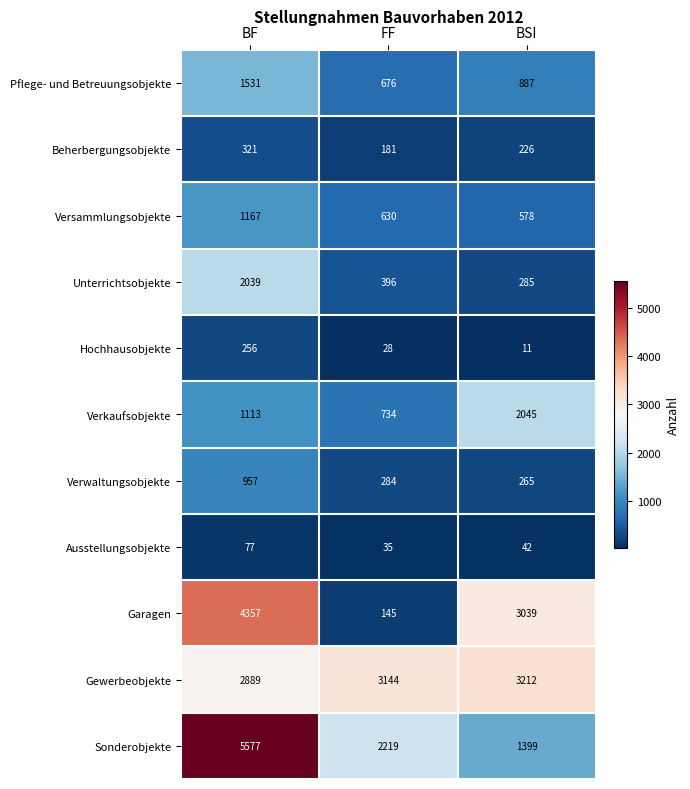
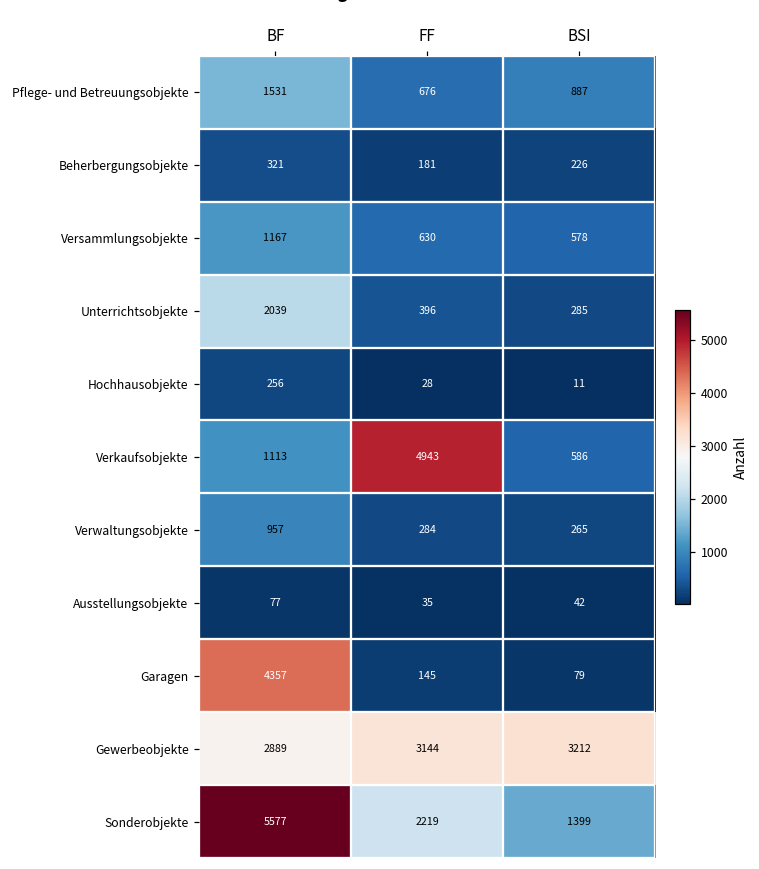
Verkaufsobjekte, FF: 734 -> 4943
Verkaufsobjekte, BSI: 2045 -> 586
Garagen, BSI: 3039 -> 79
